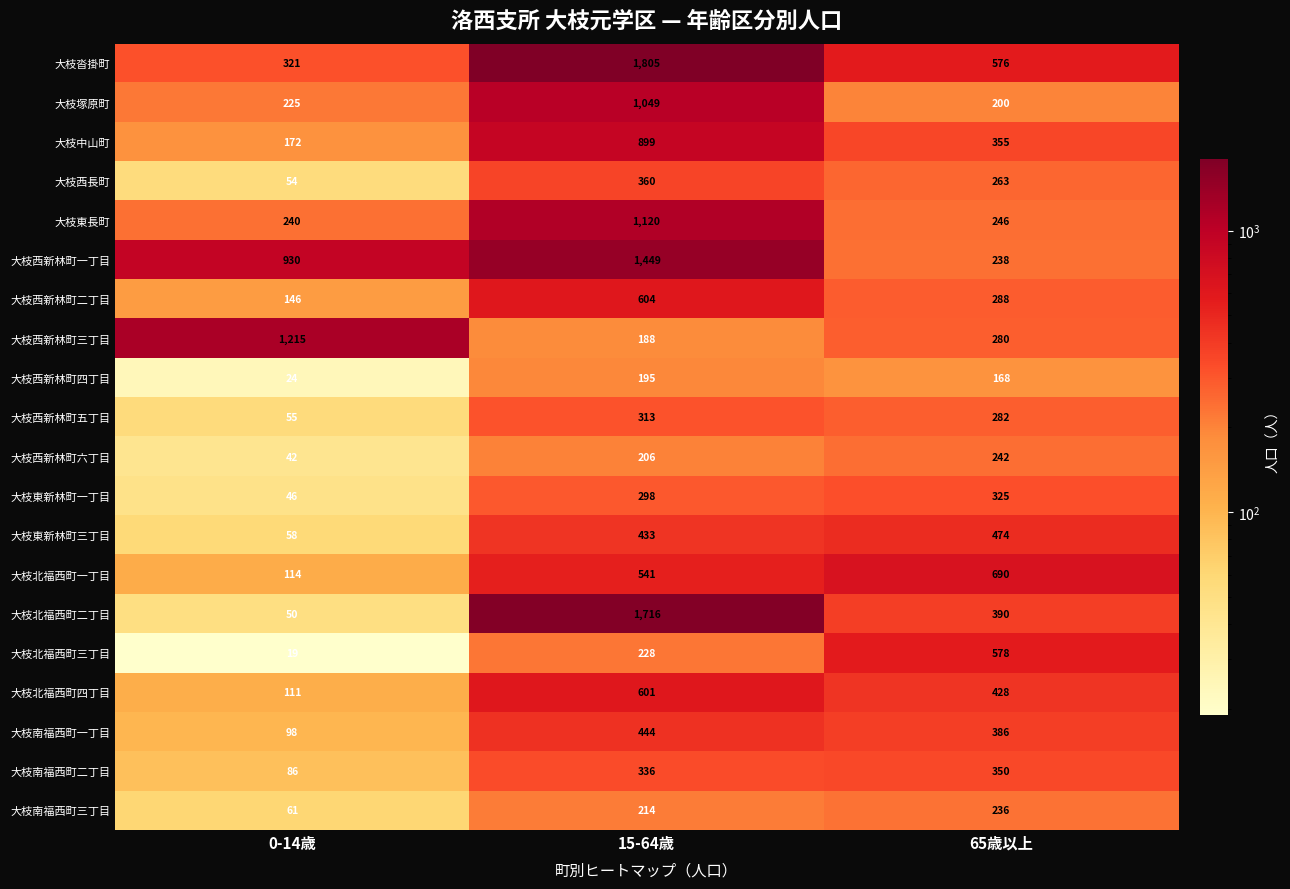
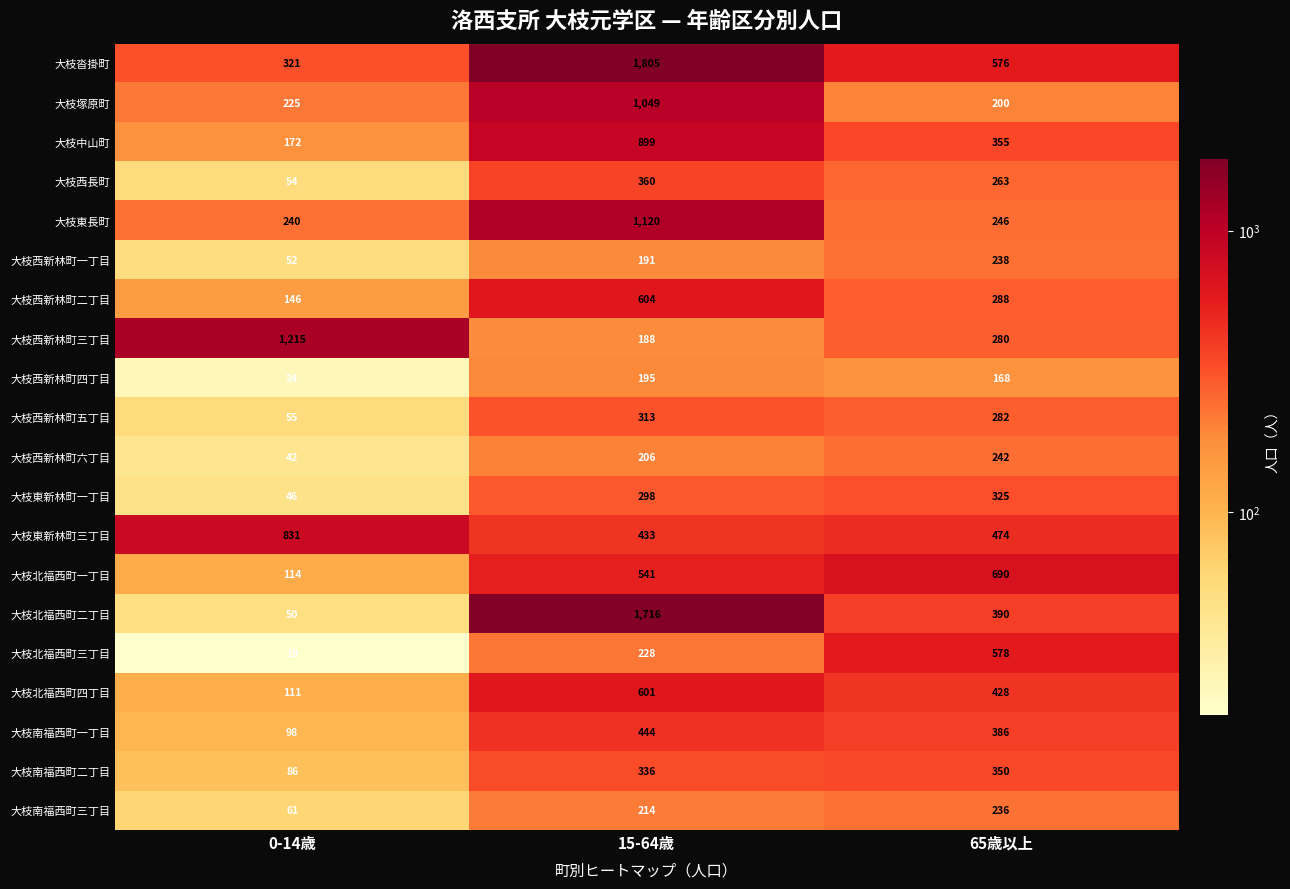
大枝西新林町一丁目, 0-14歳: 930 -> 52
大枝西新林町一丁目, 15-64歳: 1,449 -> 191
大枝東新林町三丁目, 0-14歳: 58 -> 831
